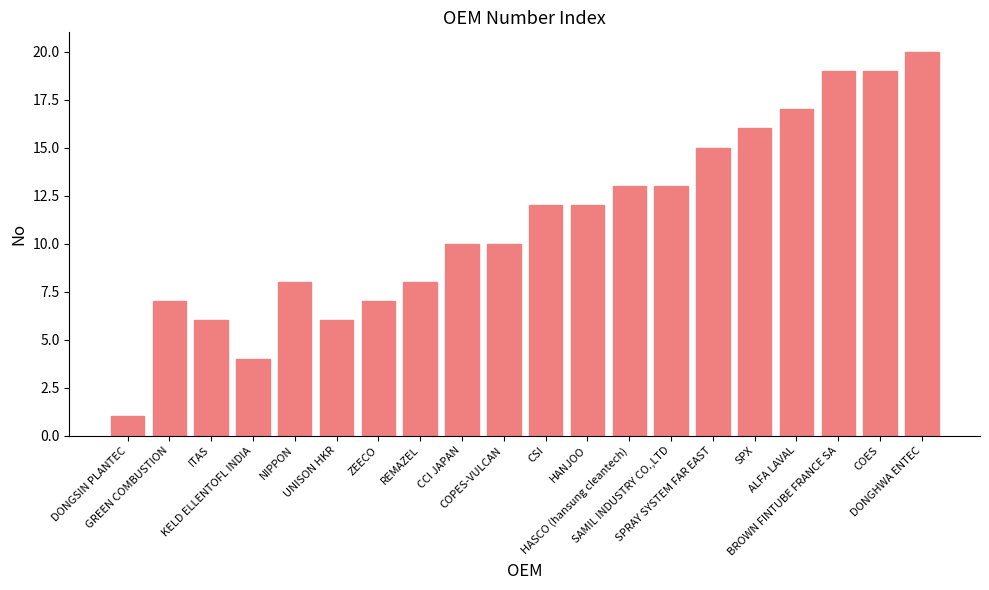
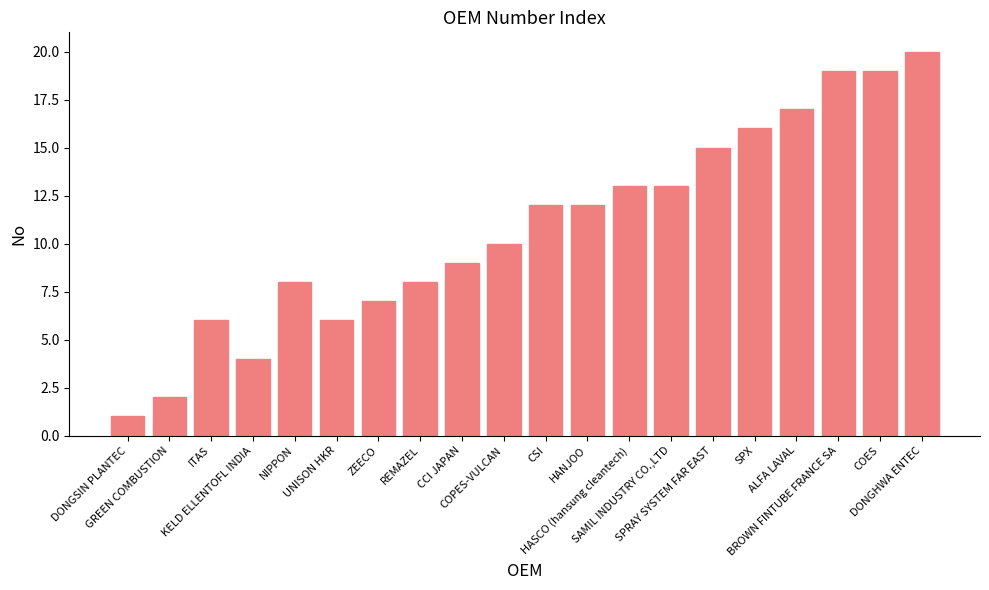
GREEN COMBUSTION: 7 -> 2
CCI JAPAN: 10 -> 9
